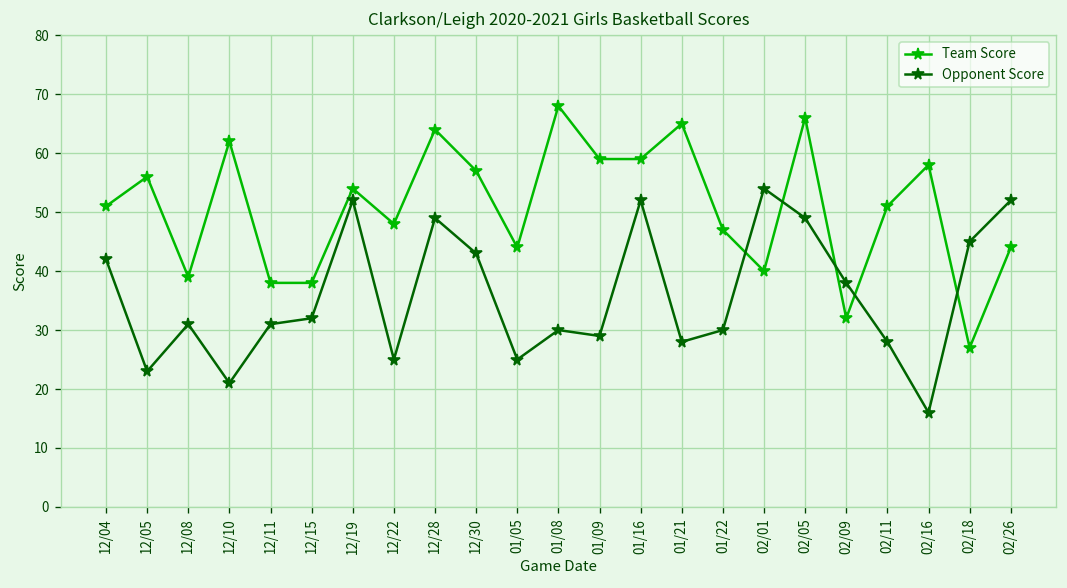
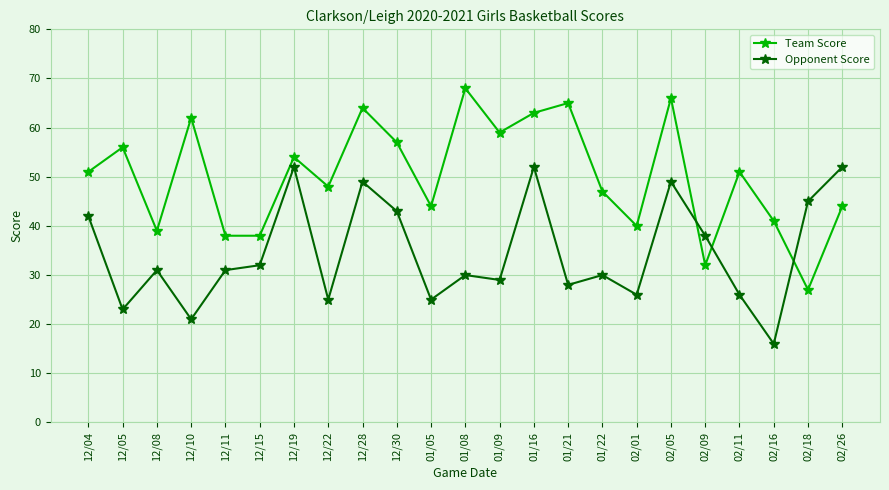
Team Score, 01/16: 59 -> 63
Opponent Score, 02/01: 54 -> 26
Opponent Score, 02/11: 28 -> 26
Team Score, 02/16: 58 -> 41
